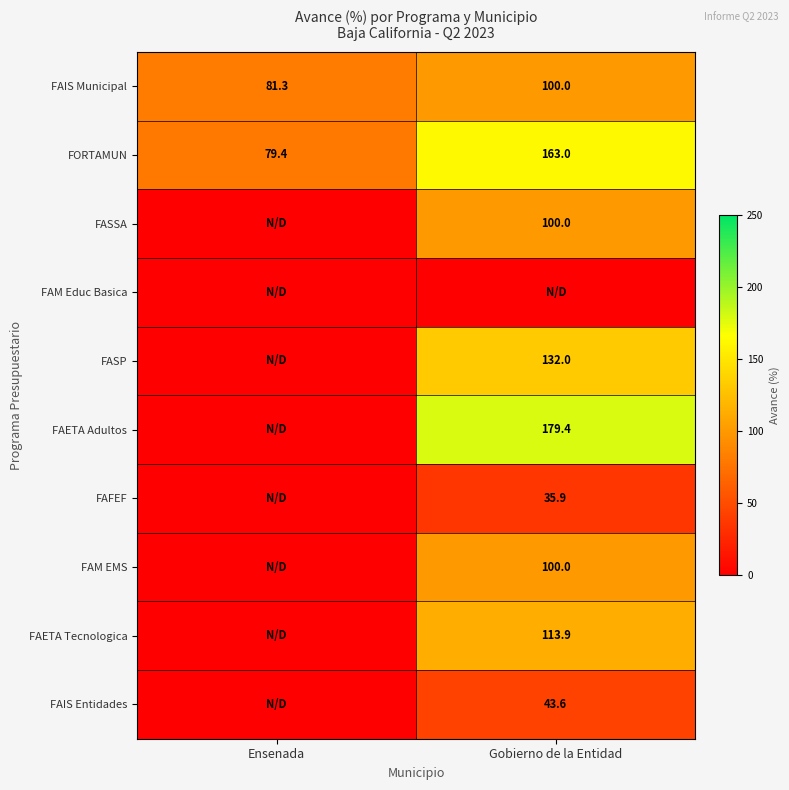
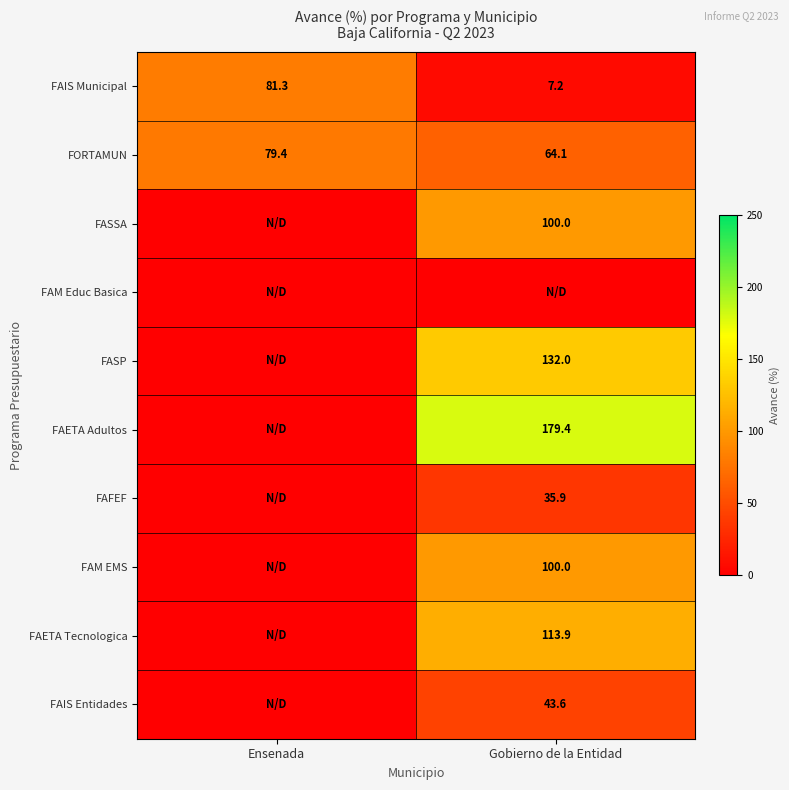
FAIS Municipal, Gobierno de la Entidad: 100.0 -> 7.2
FORTAMUN, Gobierno de la Entidad: 163.0 -> 64.1
